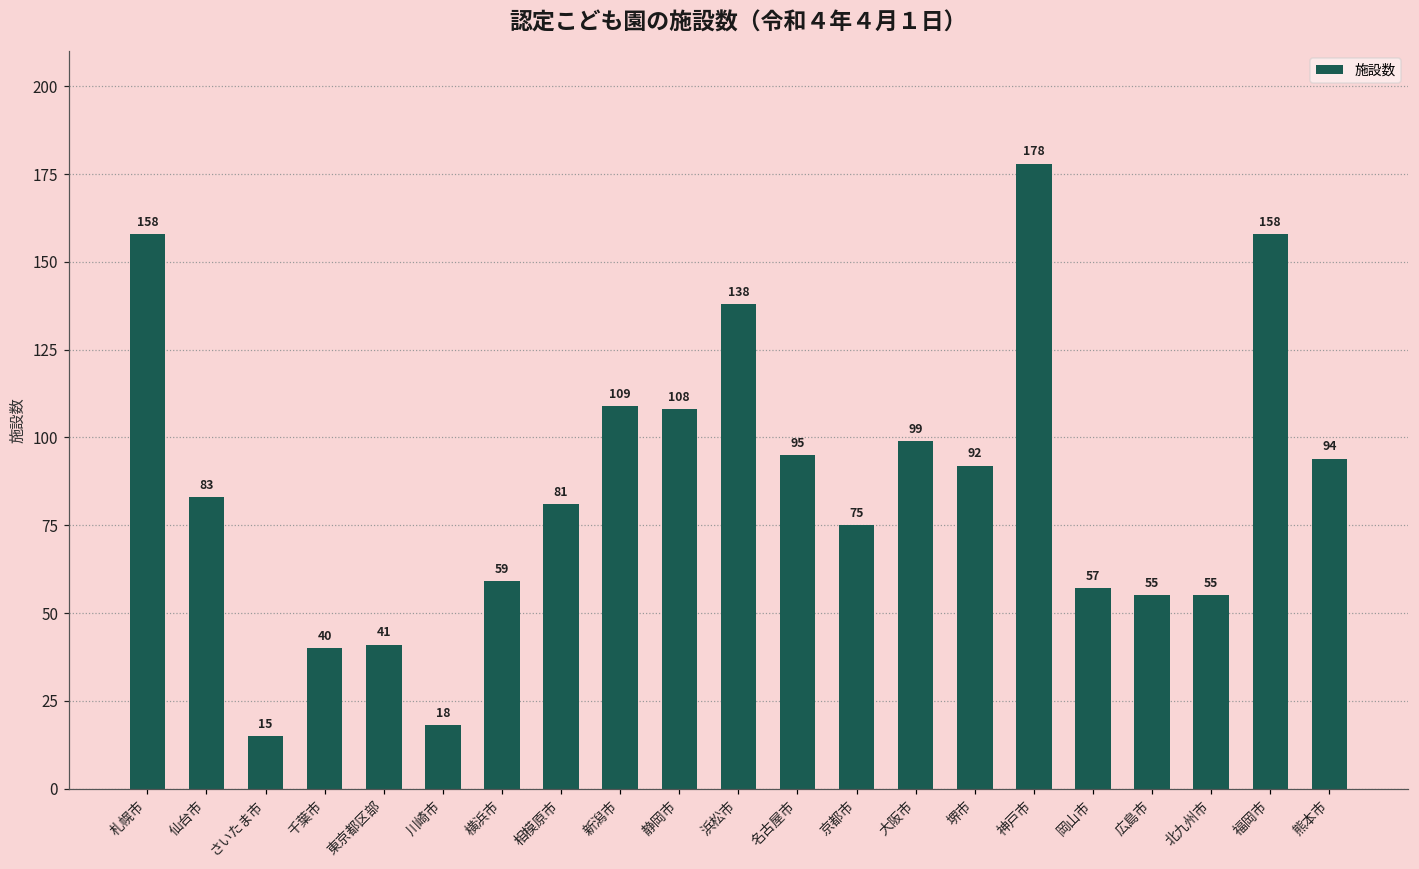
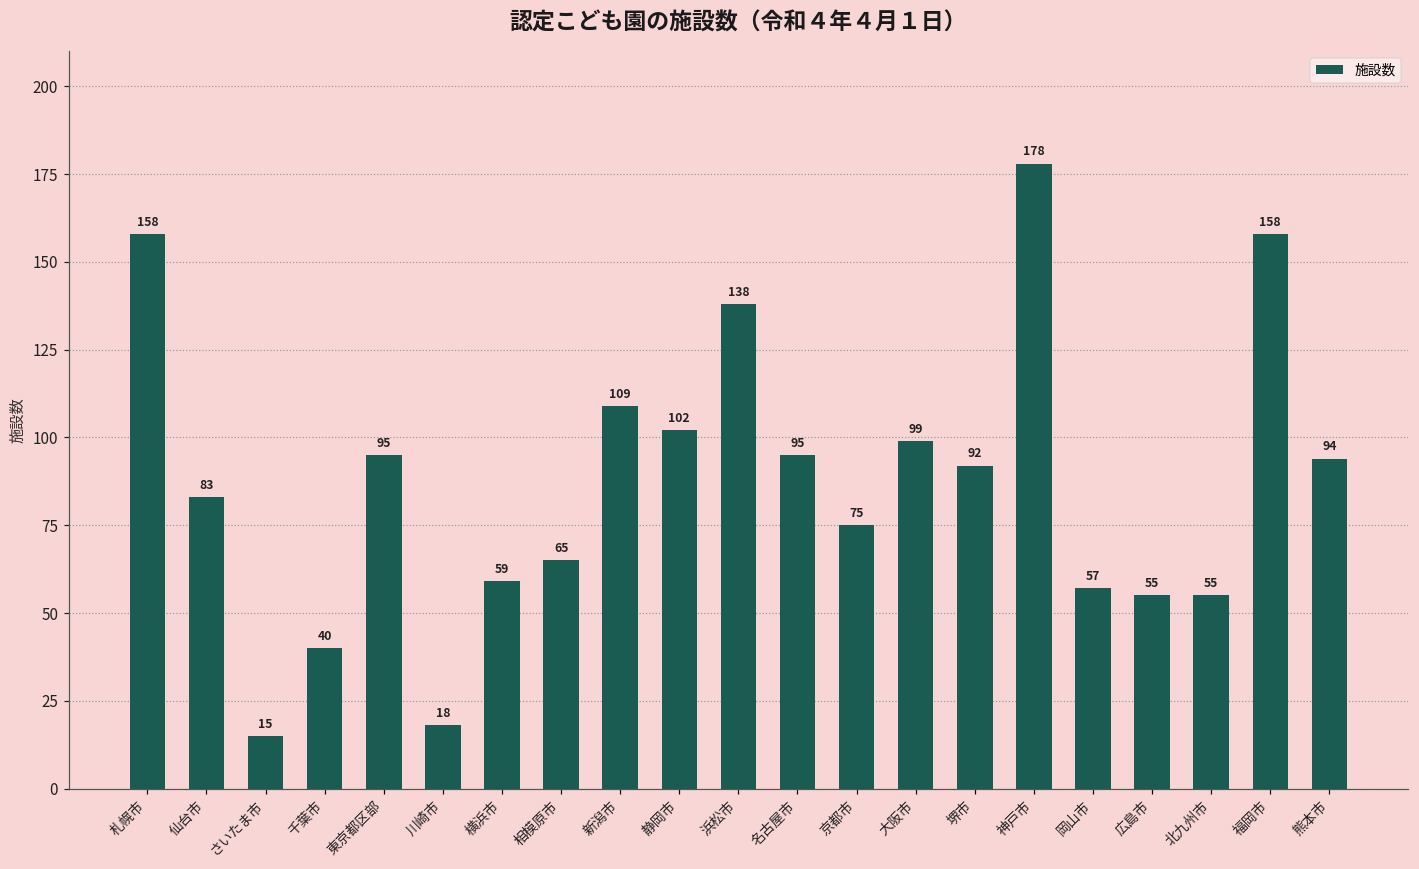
東京都区部: 41 -> 95
相模原市: 81 -> 65
静岡市: 108 -> 102
